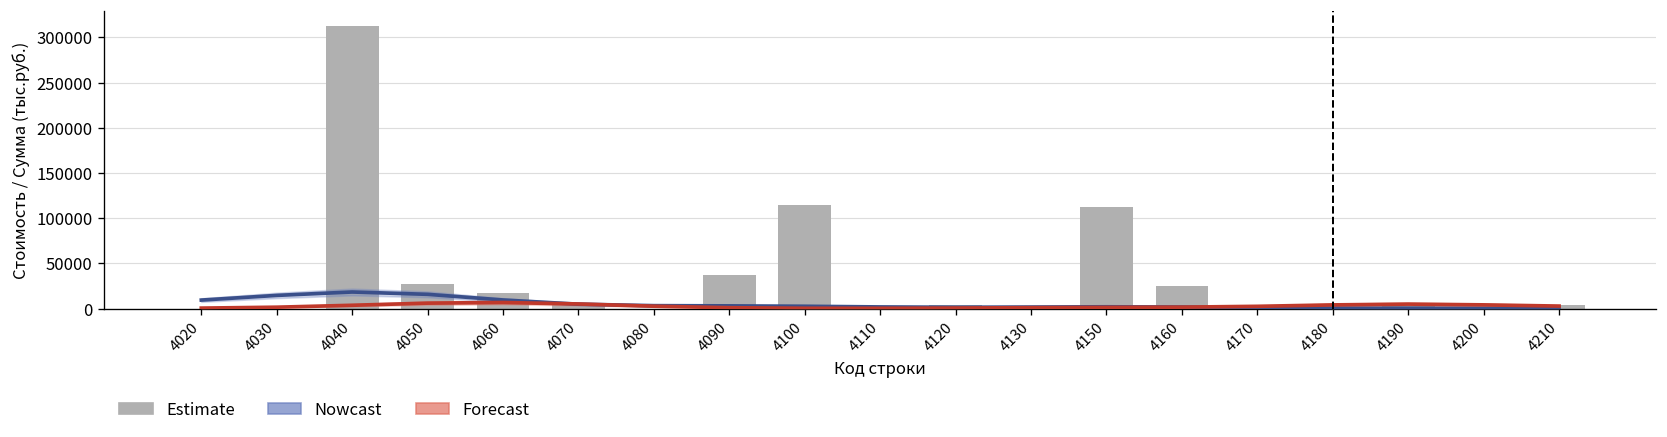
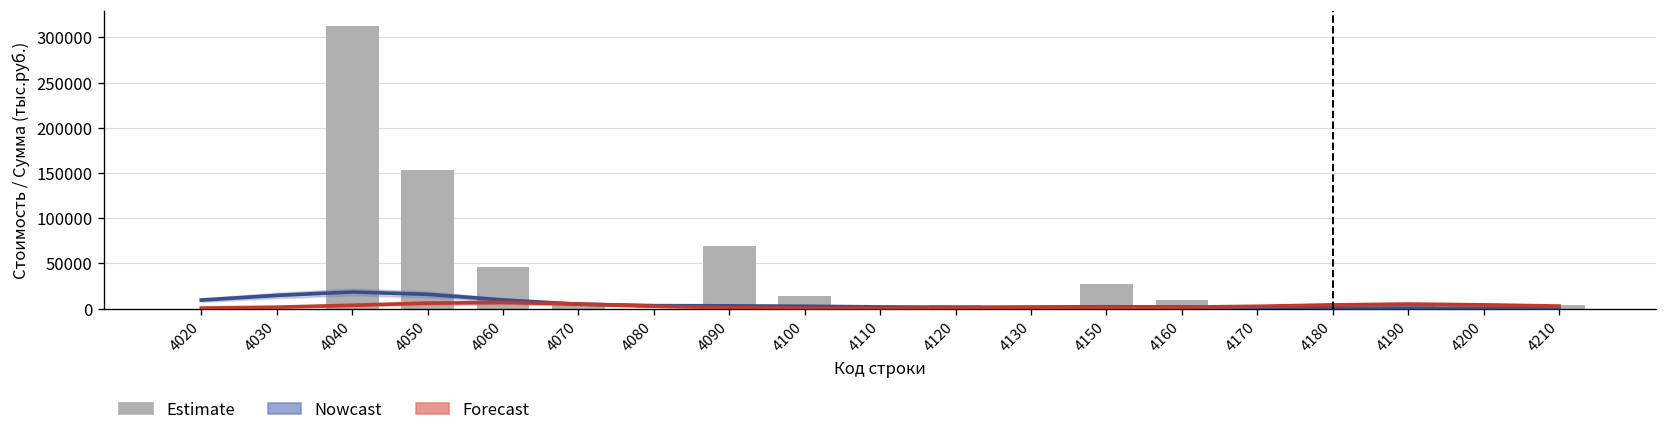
Estimate, 4050: 30000 -> 150000
Estimate, 4060: 20000 -> 50000
Estimate, 4090: 40000 -> 70000
Estimate, 4100: 110000 -> 10000
Estimate, 4150: 110000 -> 30000
Estimate, 4160: 30000 -> 10000
